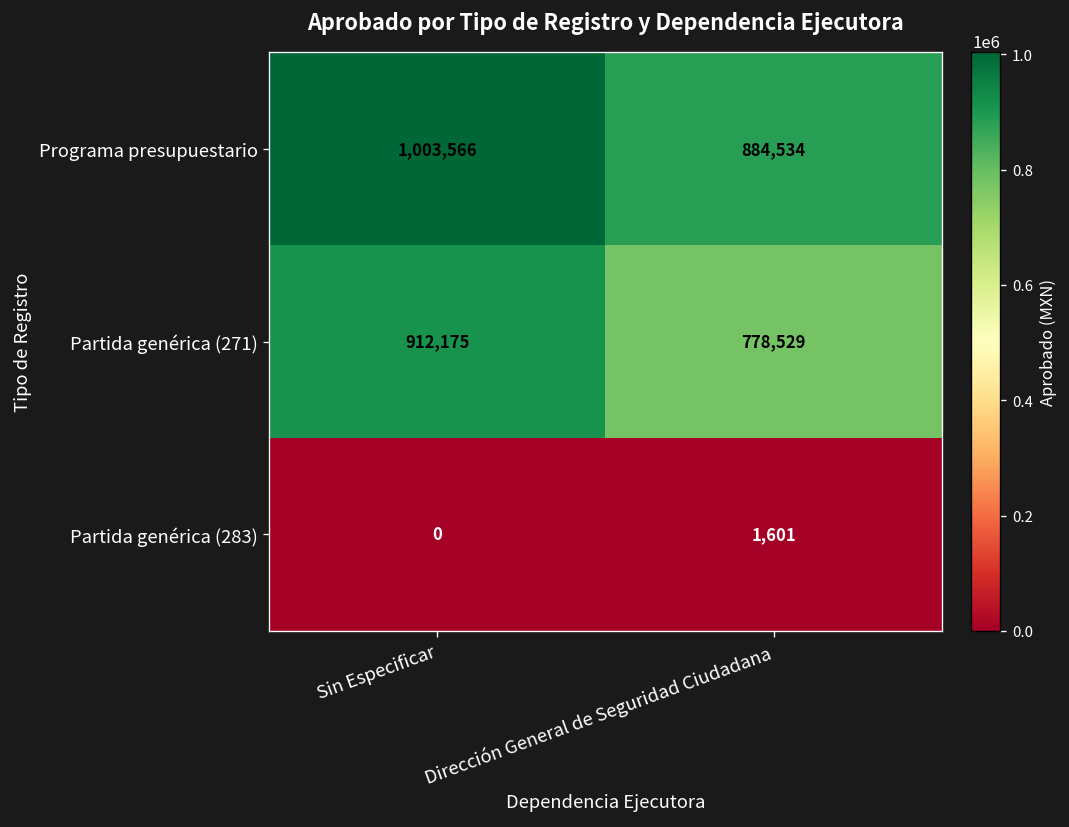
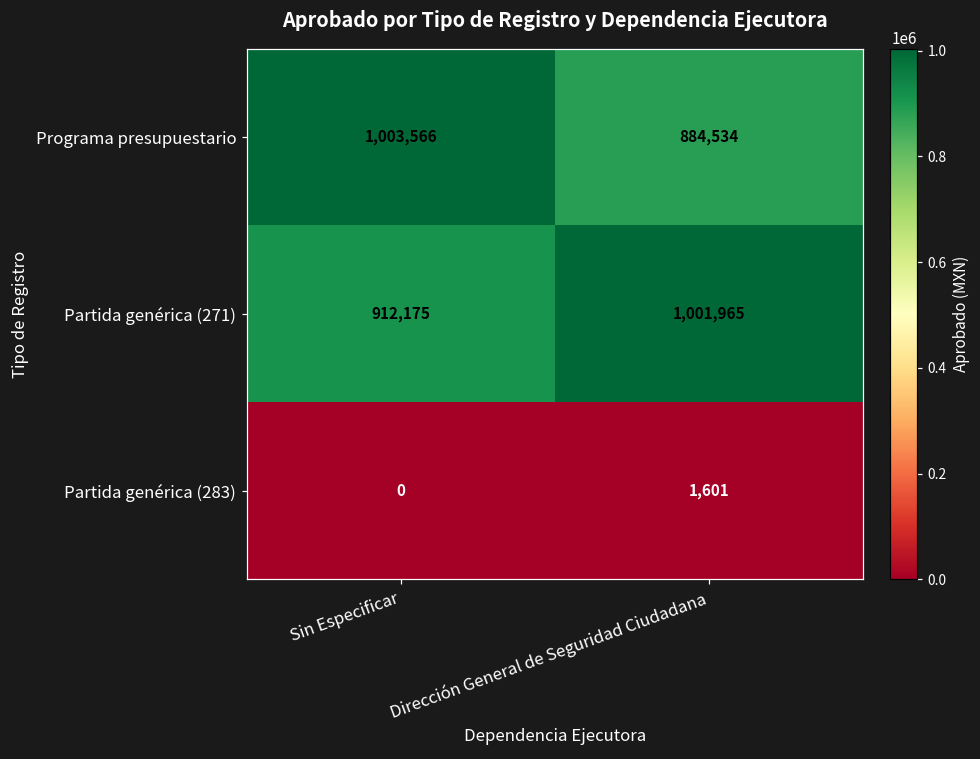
Partida genérica (271), Dirección General de Seguridad Ciudadana: 778,529 -> 1,001,965
